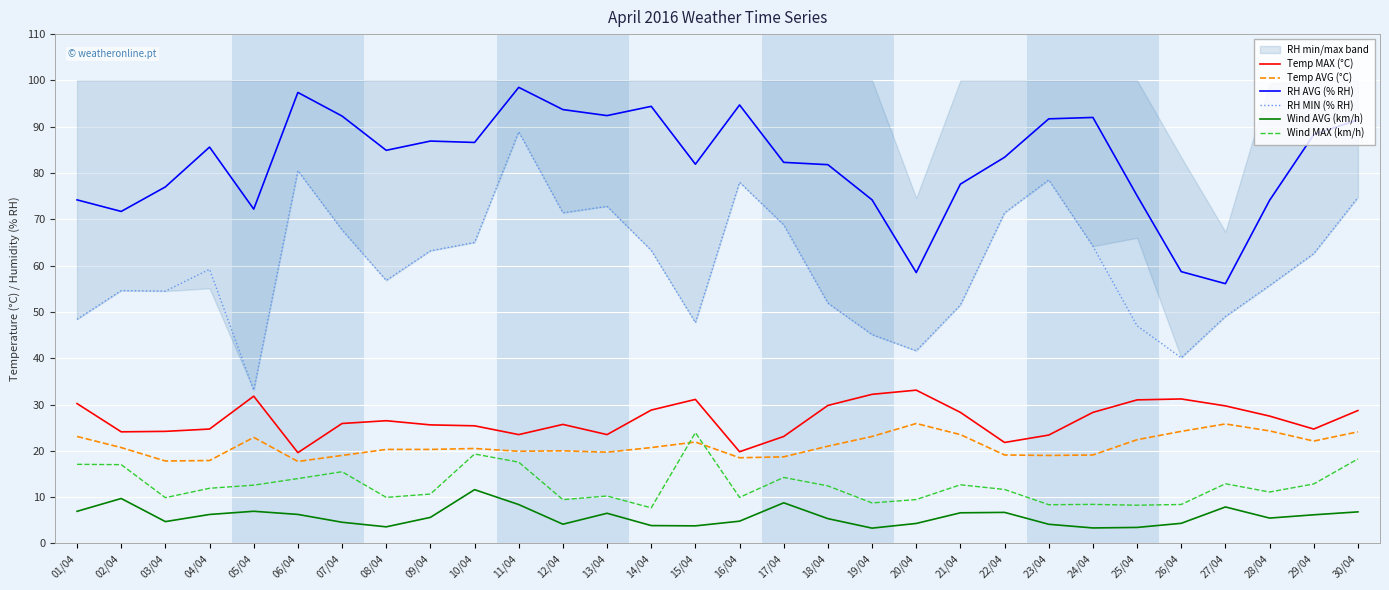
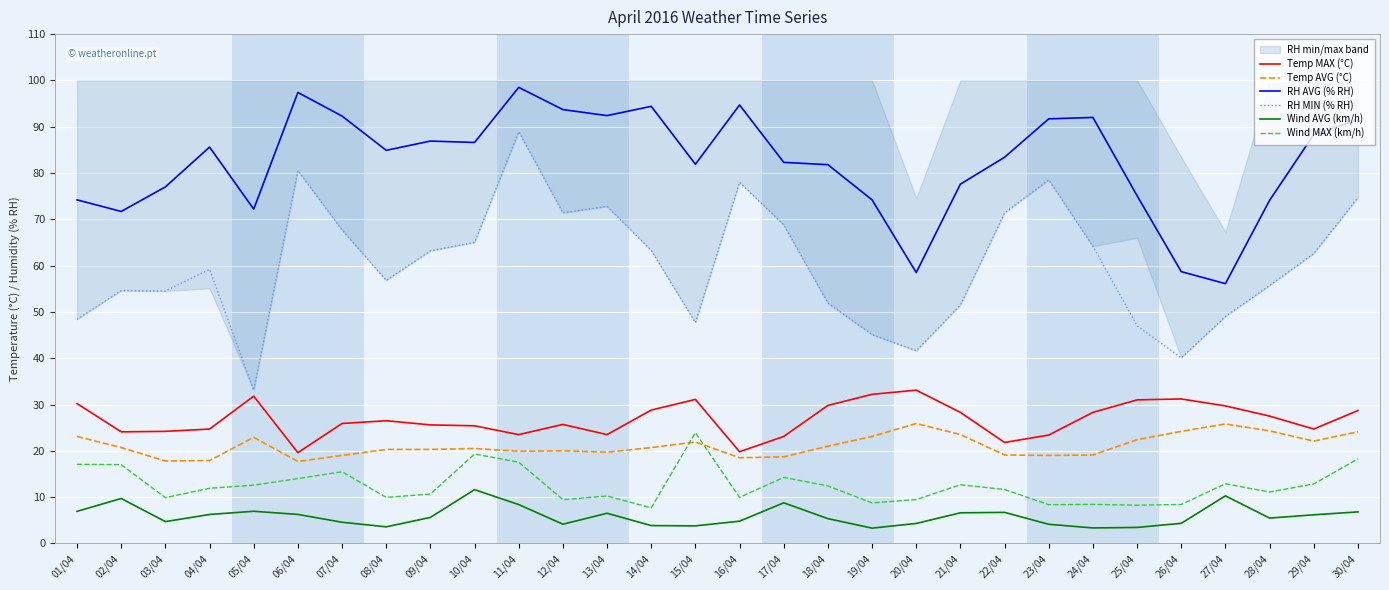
Wind AVG (km/h), 27/04: 8 -> 10
